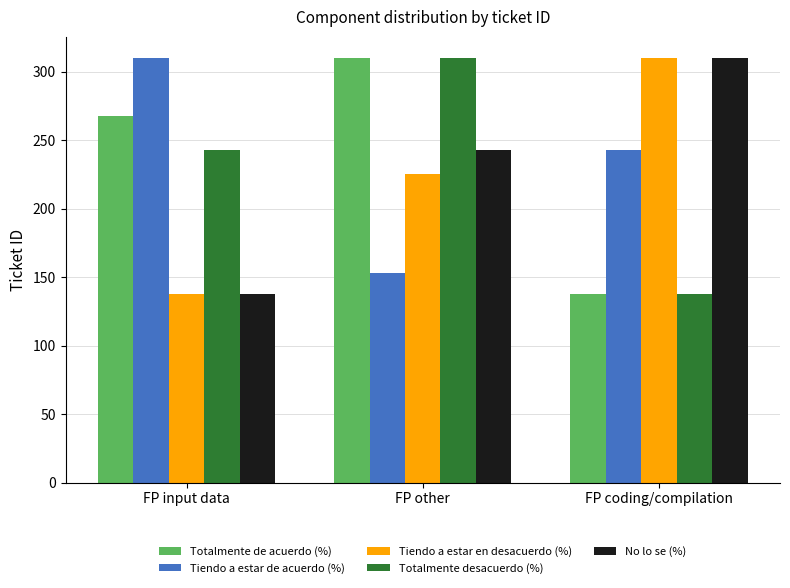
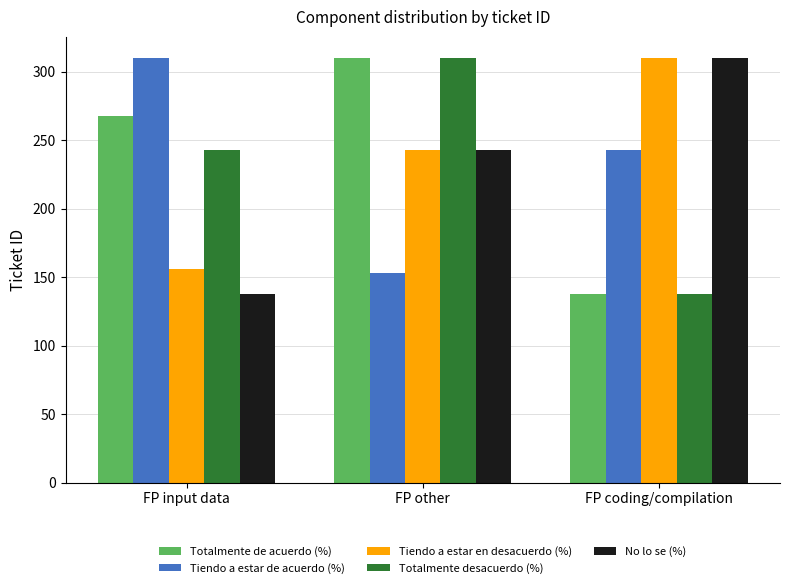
Tiendo a estar en desacuerdo (%), FP input data: 138 -> 156
Tiendo a estar en desacuerdo (%), FP other: 225 -> 243
